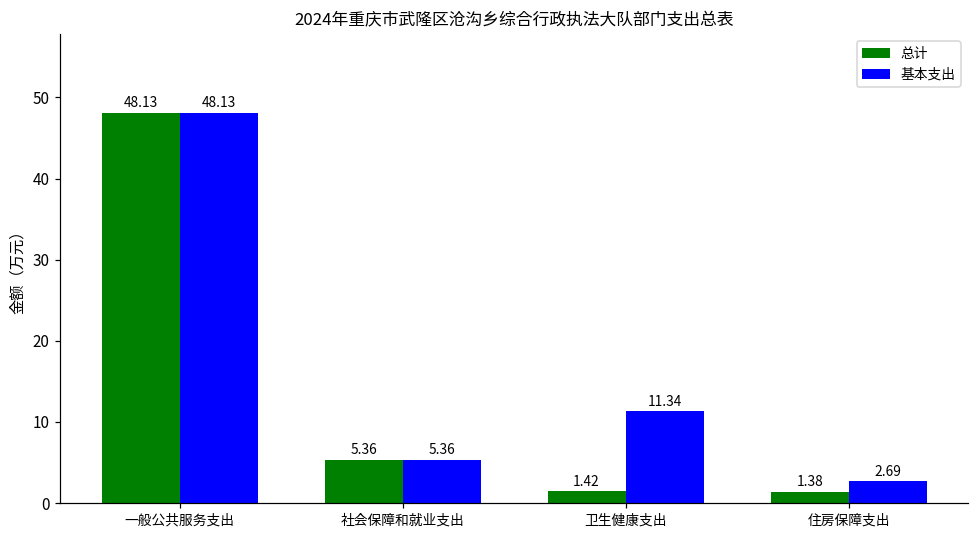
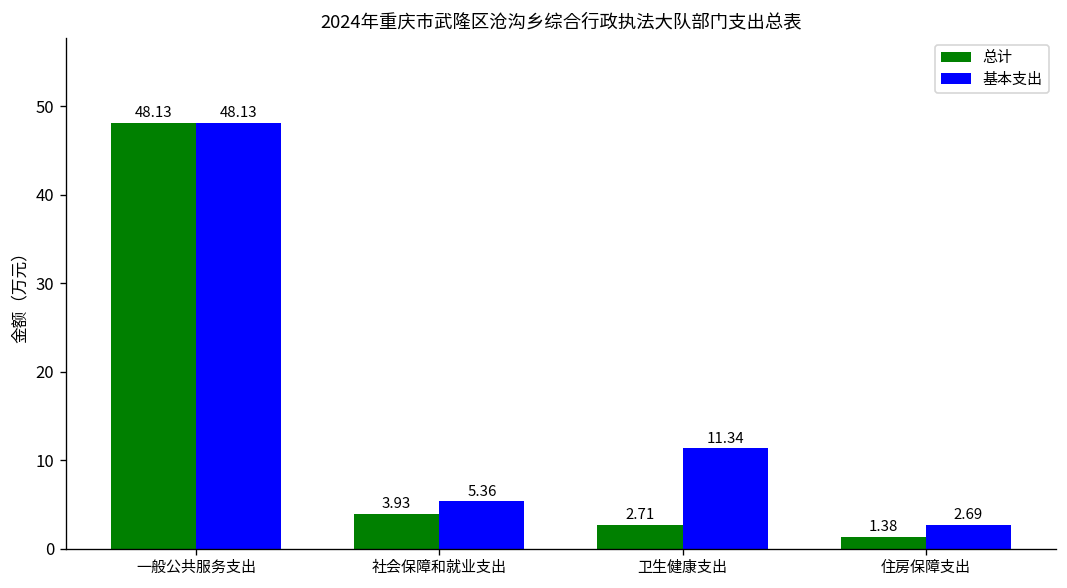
总计, 社会保障和就业支出: 5.36 -> 3.93
总计, 卫生健康支出: 1.42 -> 2.71
